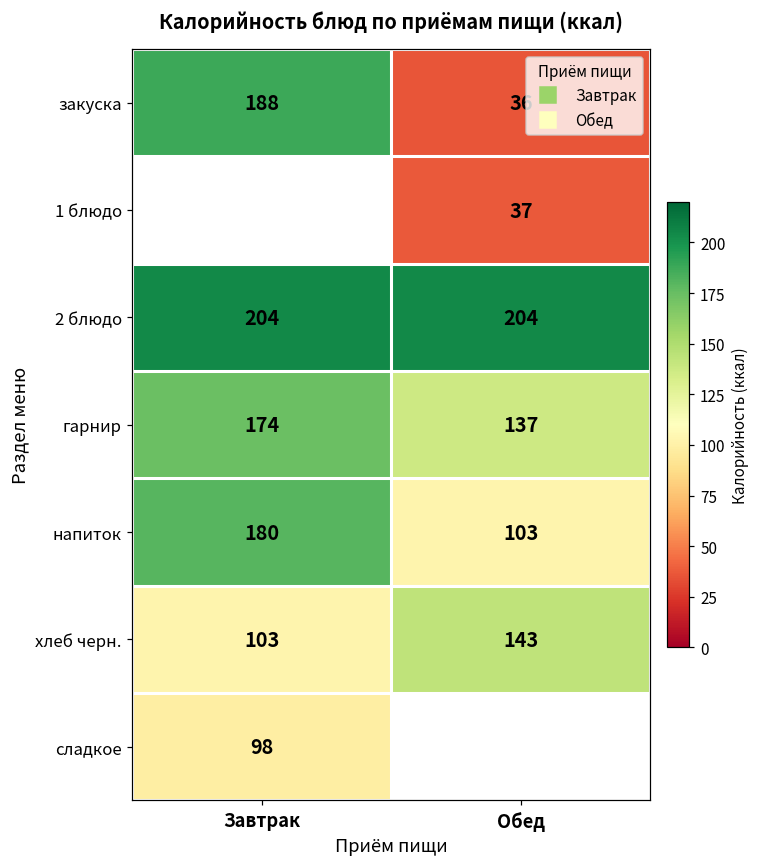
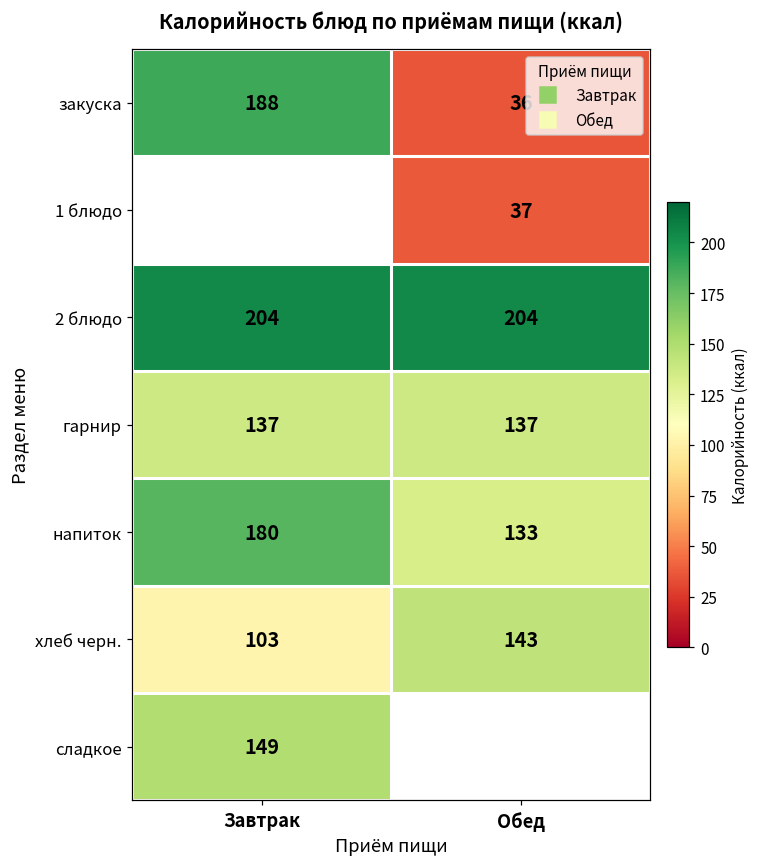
гарнир, Завтрак: 174 -> 137
напиток, Обед: 103 -> 133
сладкое, Завтрак: 98 -> 149
